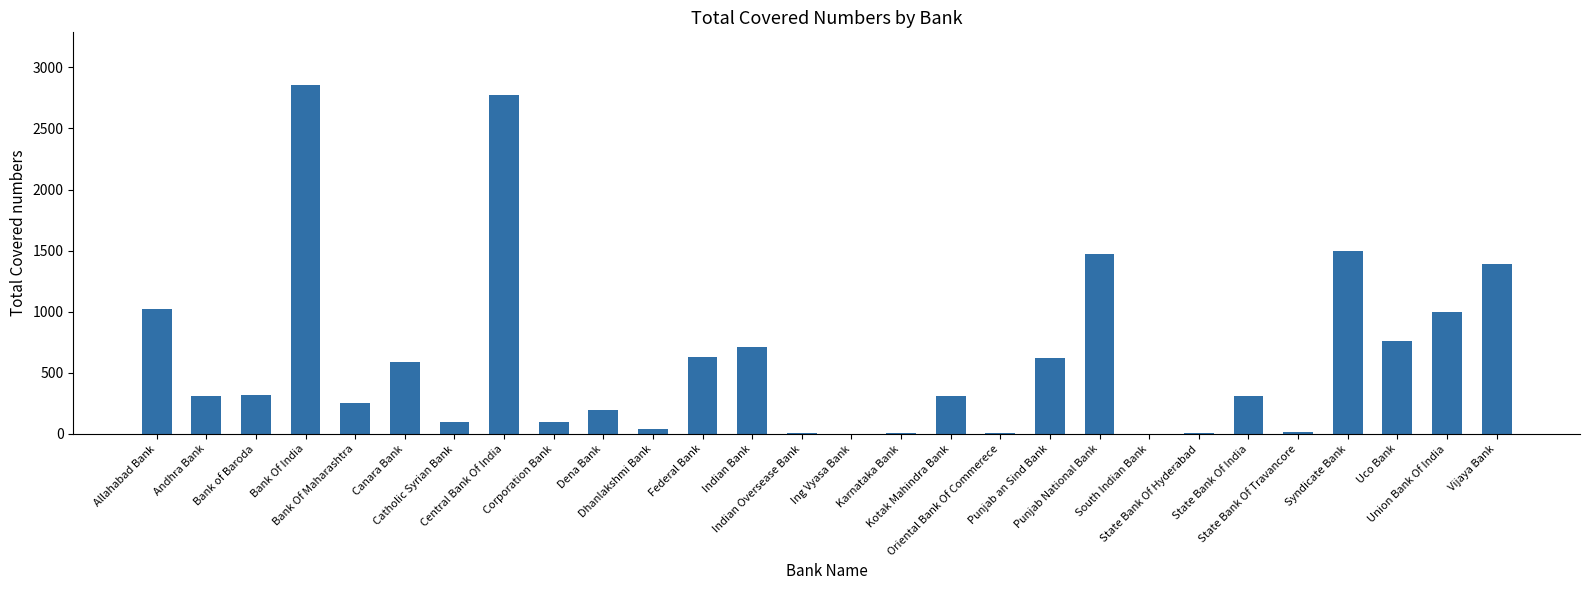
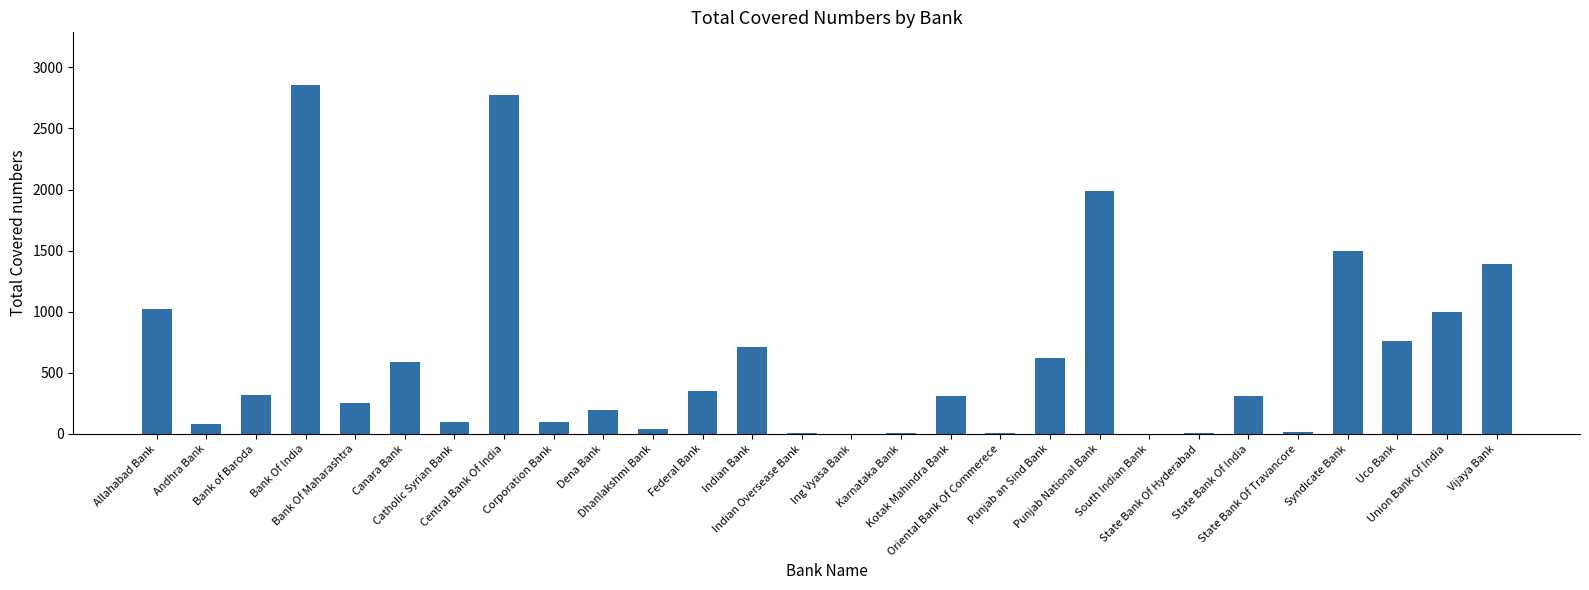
Andhra Bank: 310 -> 80
Federal Bank: 630 -> 350
Punjab National Bank: 1480 -> 1990
